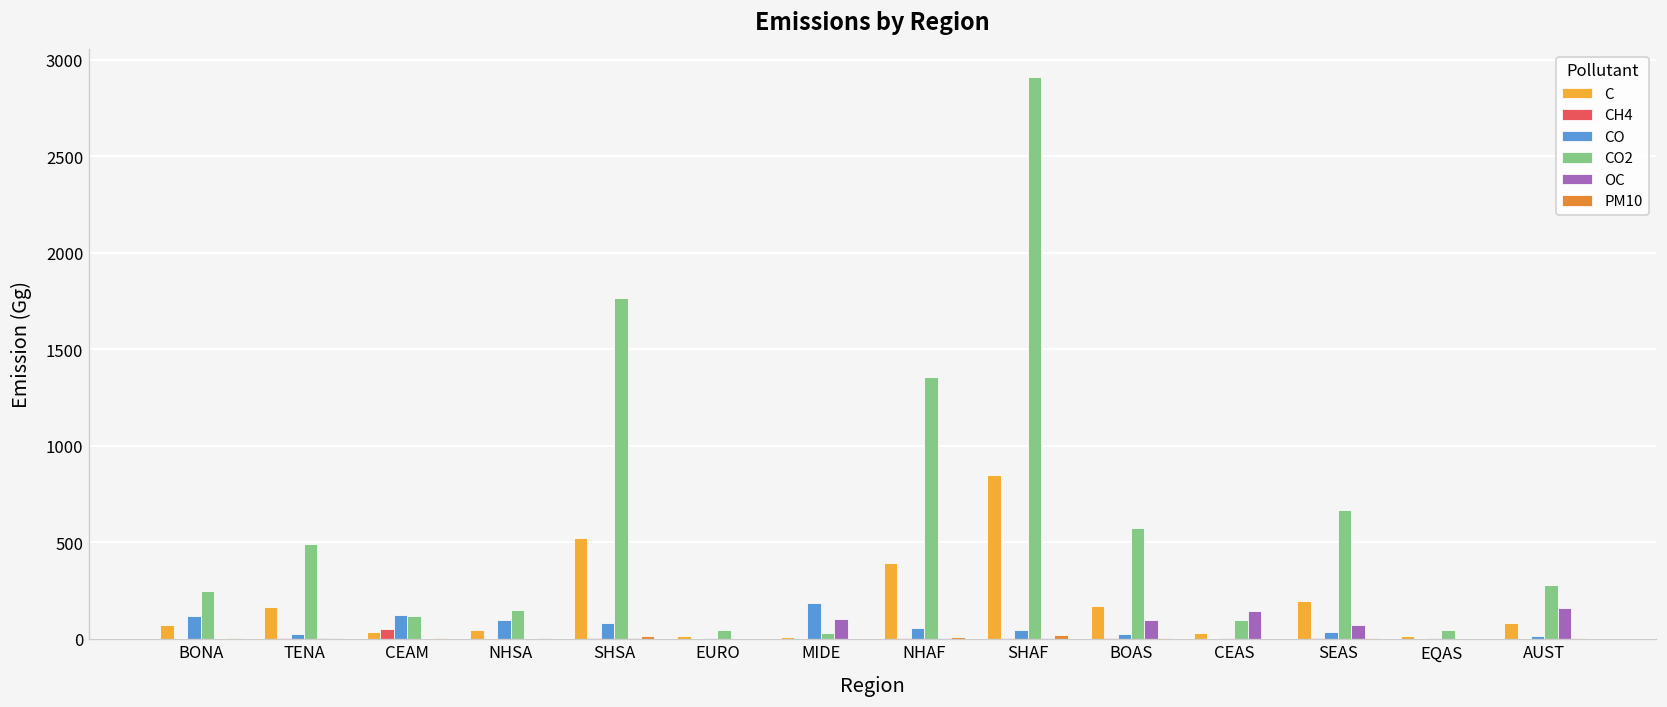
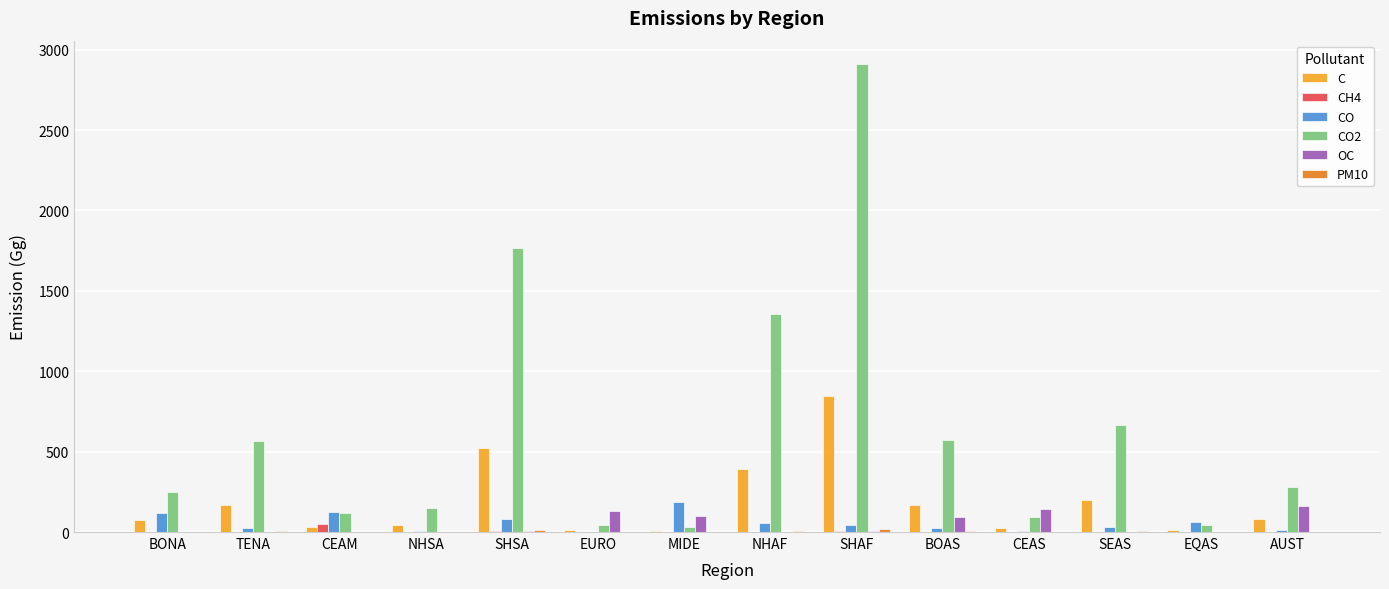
CO2, TENA: 490 -> 560
CO, NHSA: 90 -> 10
OC, EURO: 0 -> 130
OC, SEAS: 70 -> 0
CO, EQAS: 0 -> 60
